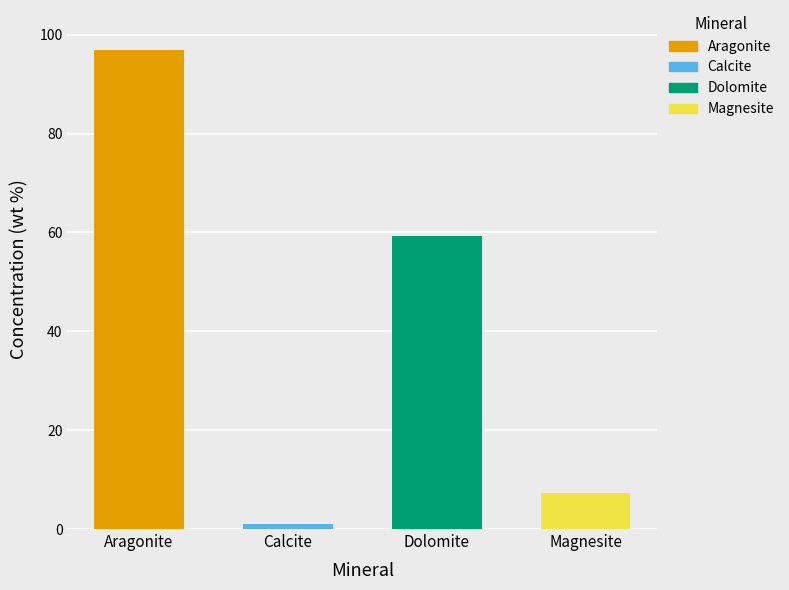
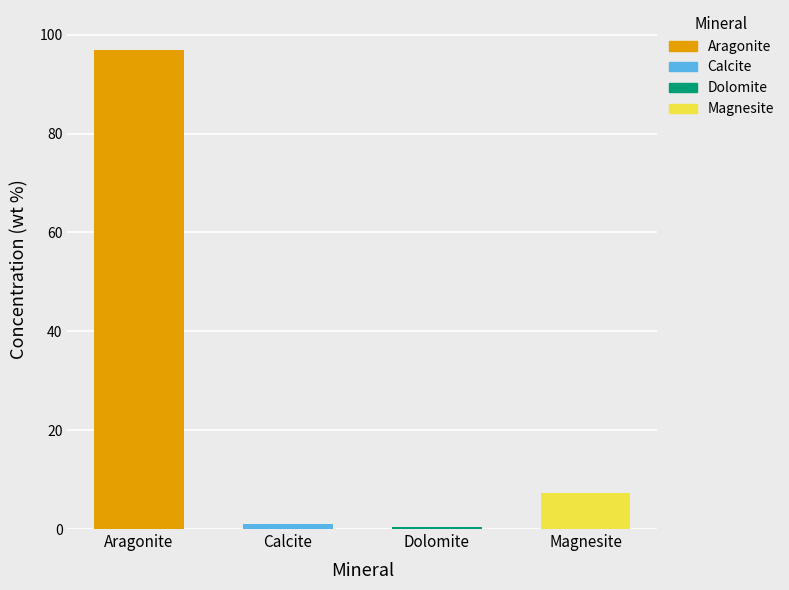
Dolomite: 59 -> 0
